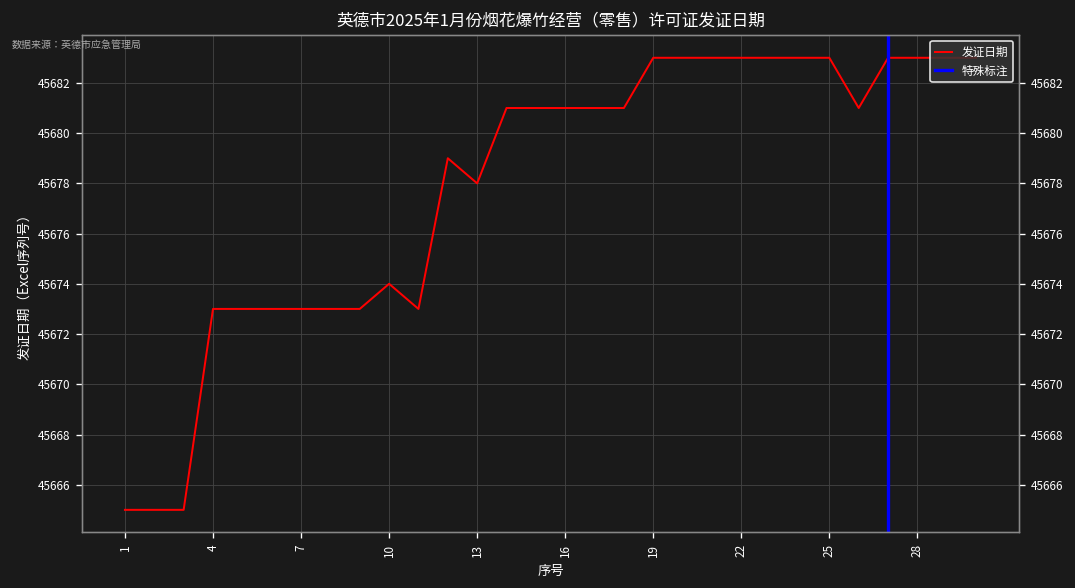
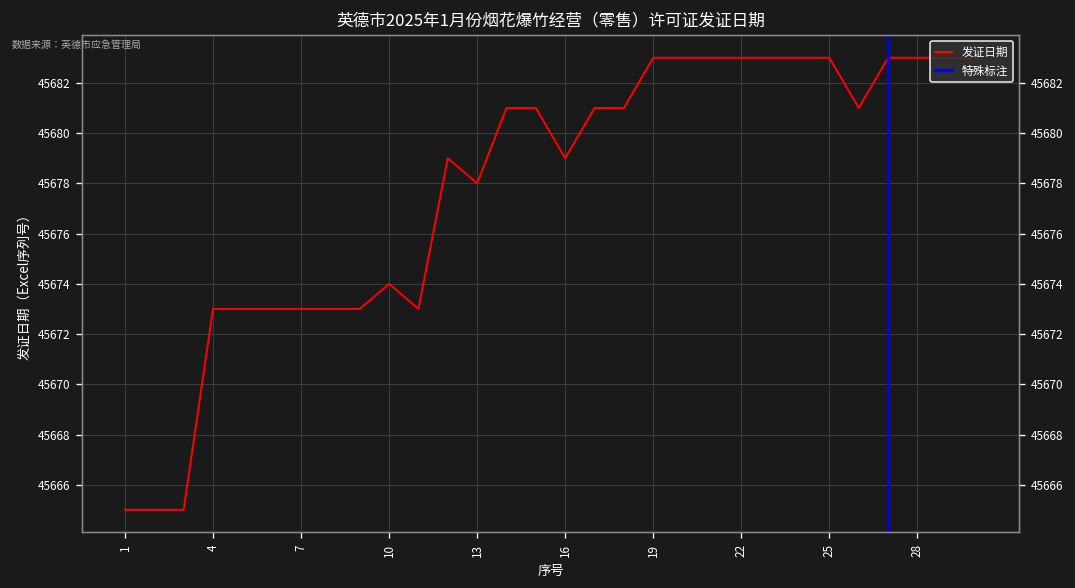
16: 45681 -> 45679
